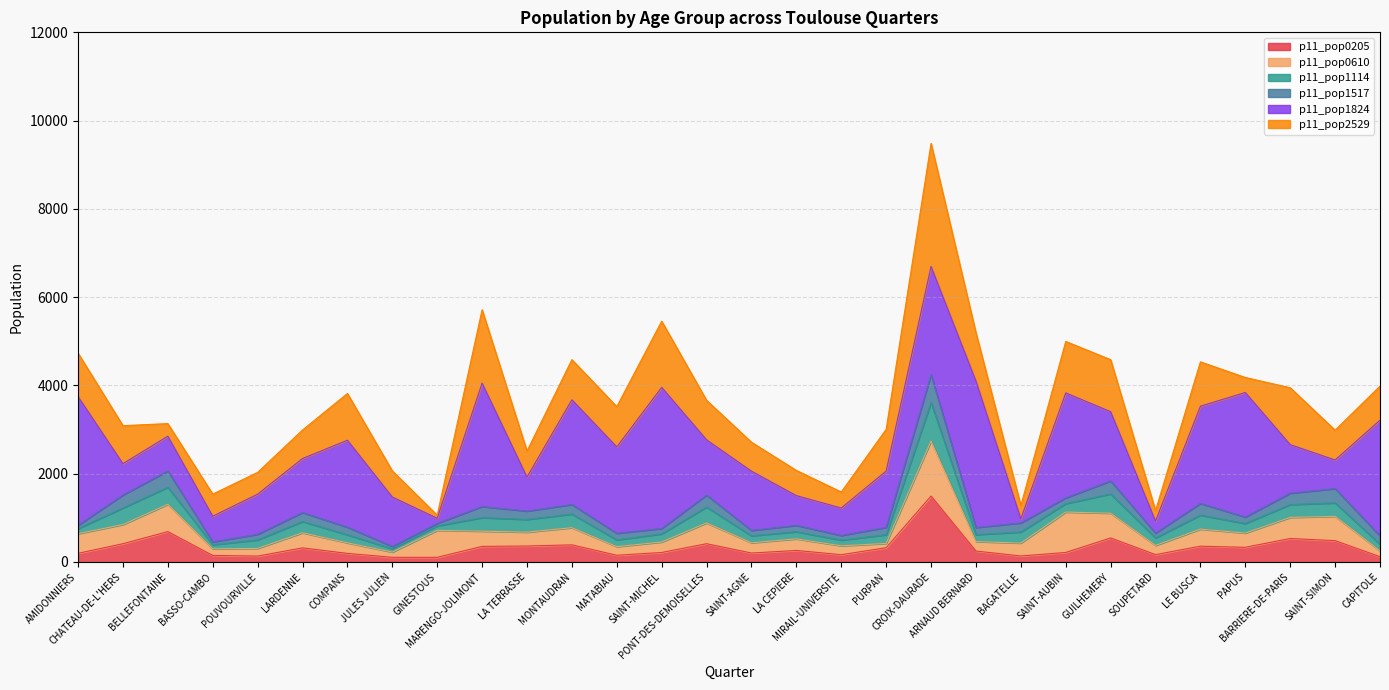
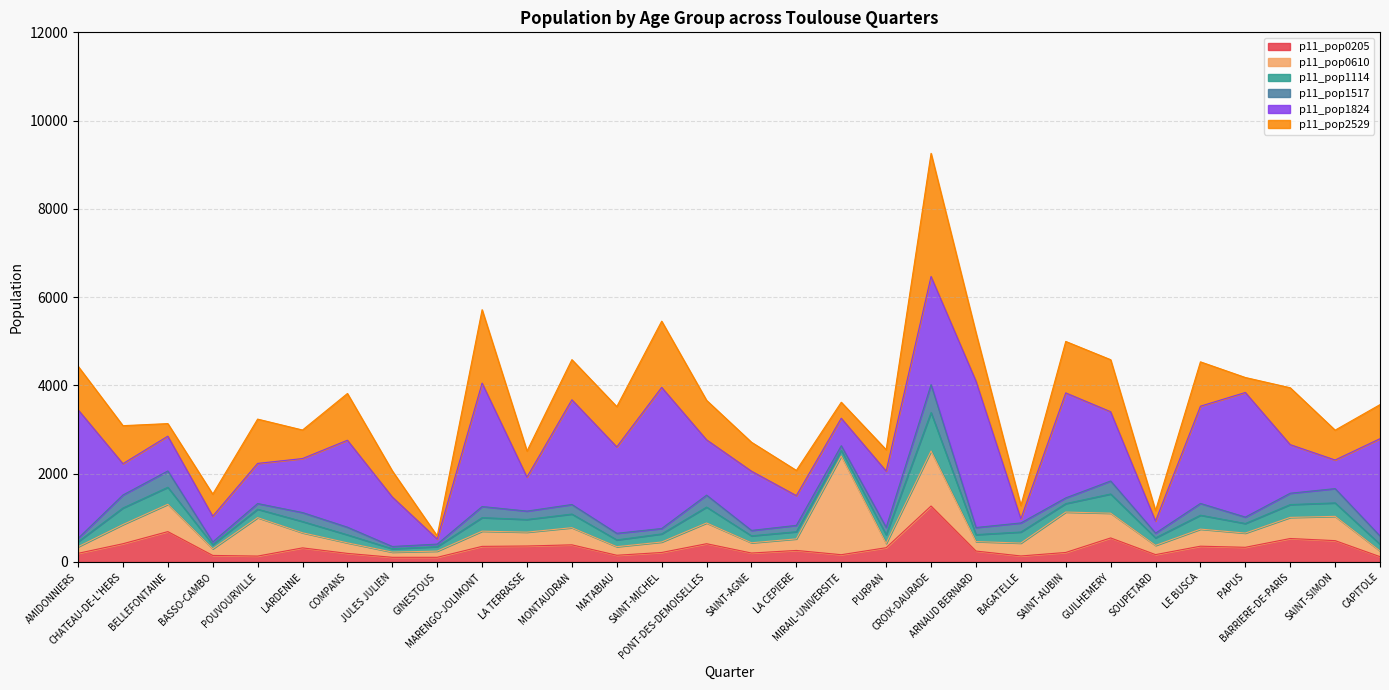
p11_pop0610, AMIDONNIERS: 400 -> 100
p11_pop0610, POUVOURVILLE: 200 -> 900
p11_pop2529, POUVOURVILLE: 500 -> 1000
p11_pop0610, GINESTOUS: 600 -> 100
p11_pop0610, MIRAIL-UNIVERSITE: 200 -> 2200
p11_pop2529, PURPAN: 900 -> 500
p11_pop0205, CROIX-DAURADE: 1500 -> 1300
p11_pop1824, CAPITOLE: 2600 -> 2200
